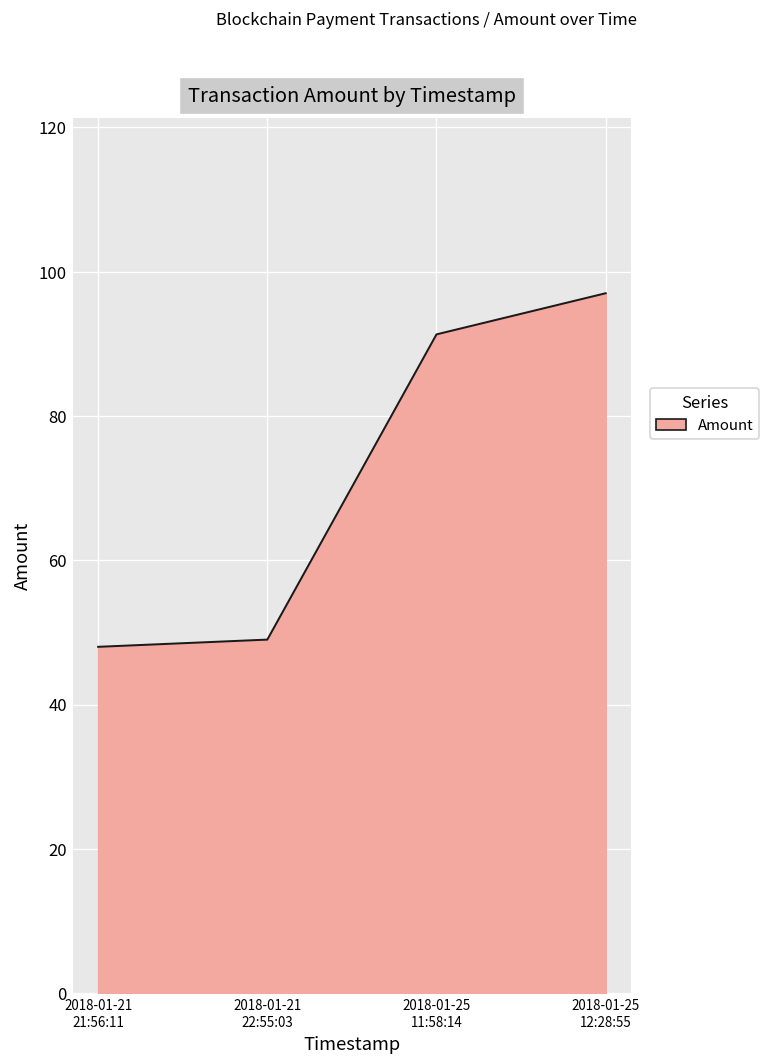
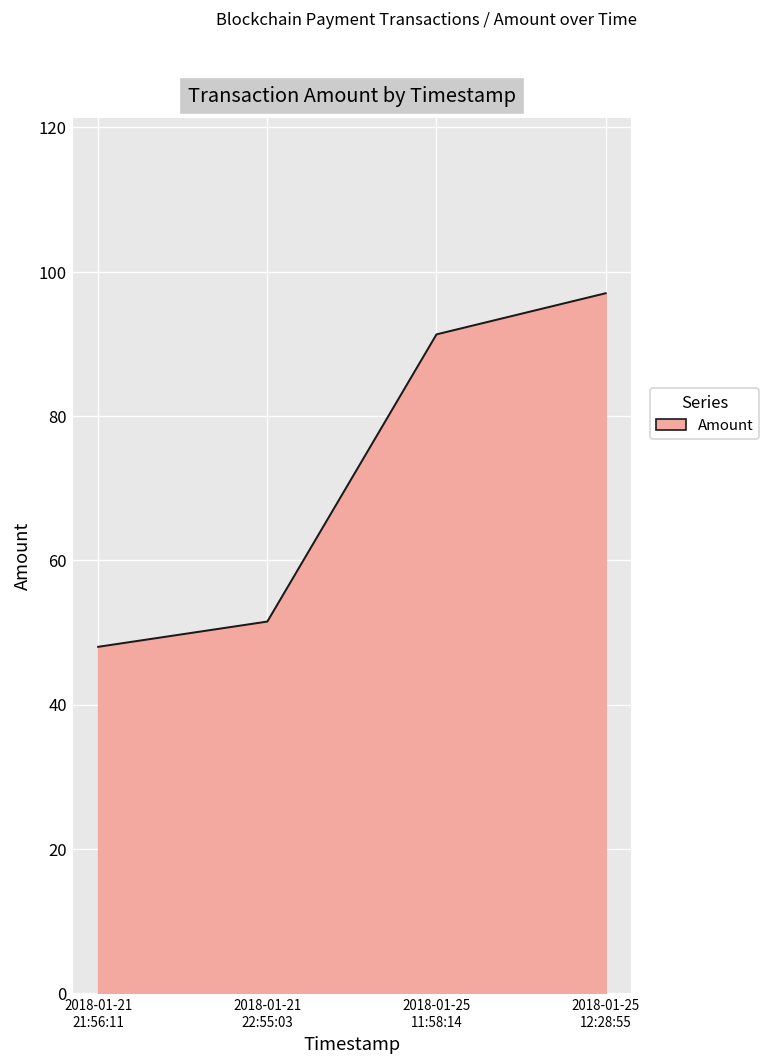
2018-01-21 22:55:03: 49 -> 52
